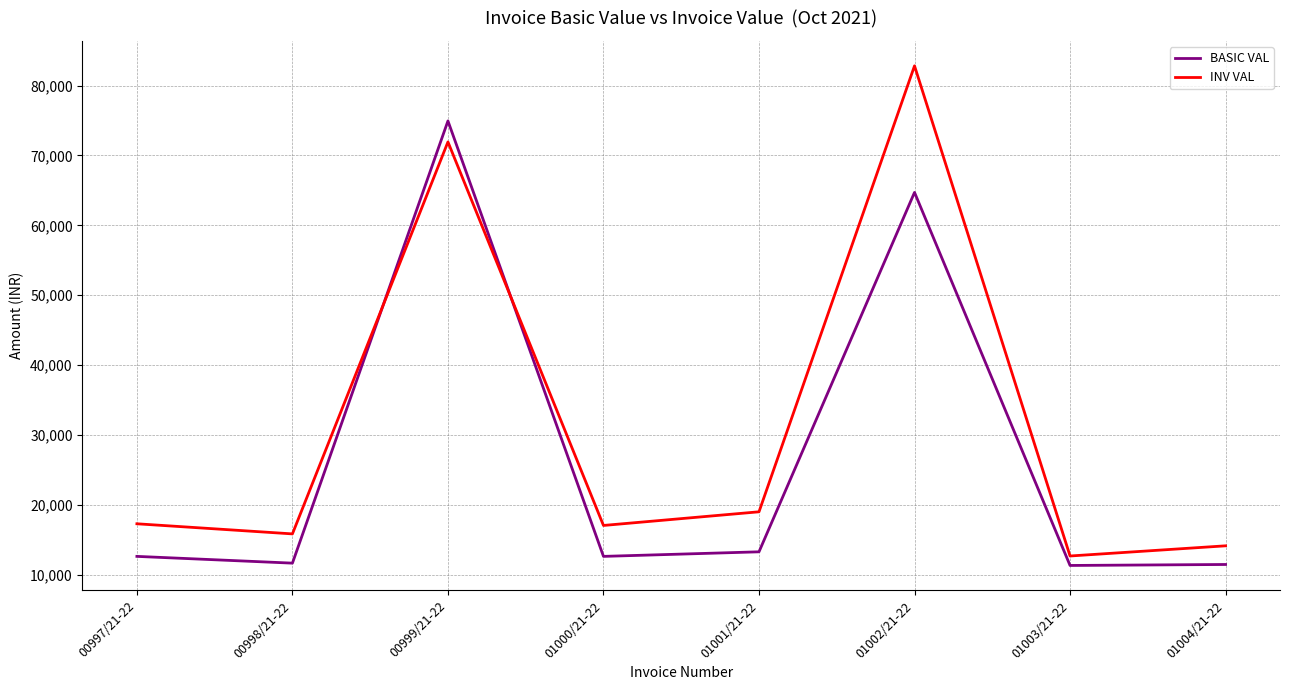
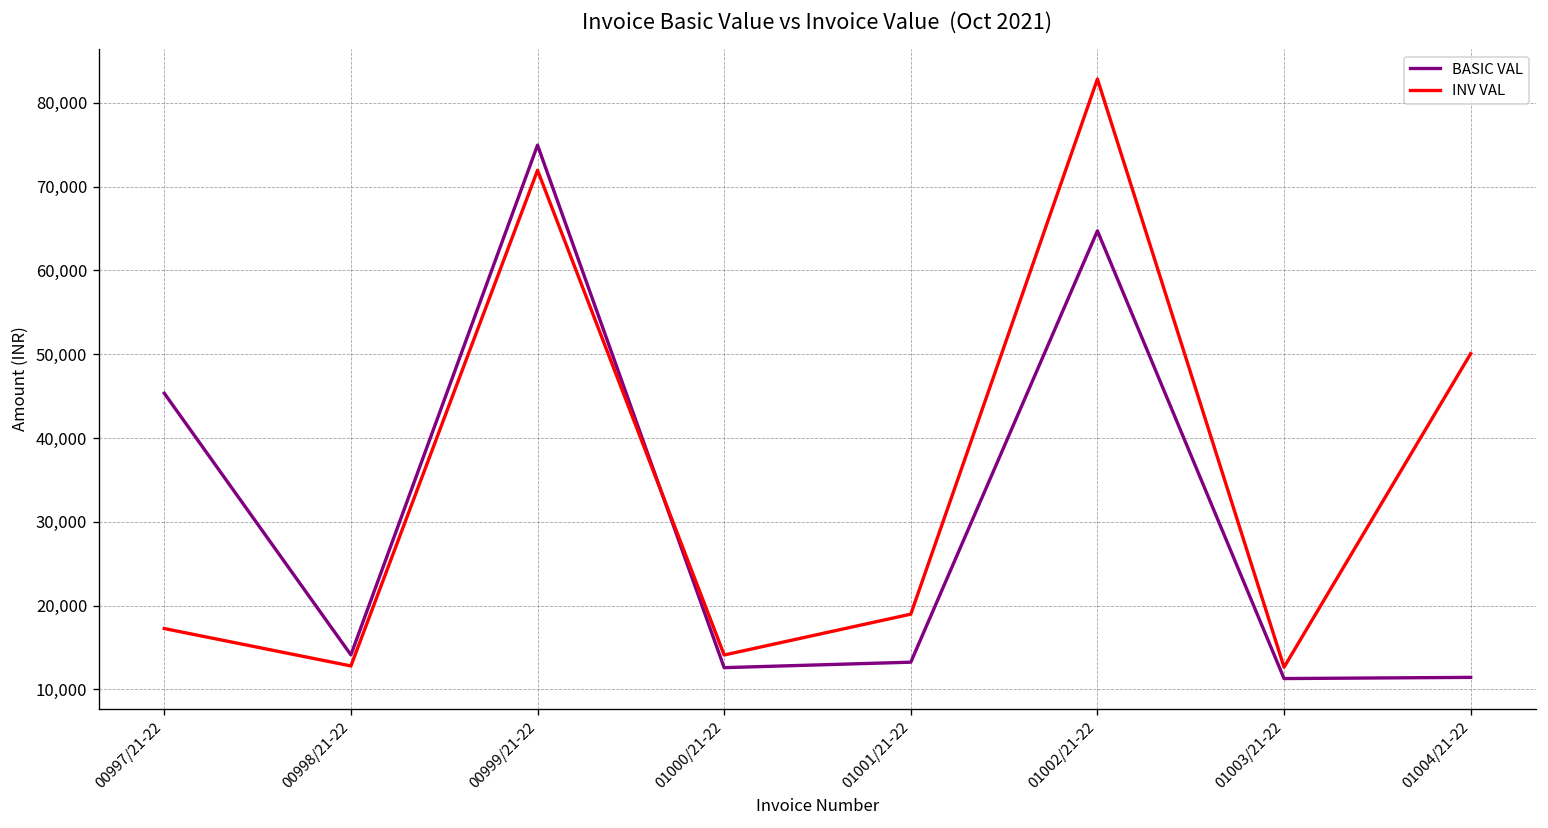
BASIC VAL, 00997/21-22: 13,000 -> 45,000
BASIC VAL, 00998/21-22: 12,000 -> 14,000
INV VAL, 00998/21-22: 16,000 -> 13,000
INV VAL, 01000/21-22: 17,000 -> 14,000
INV VAL, 01004/21-22: 14,000 -> 50,000
